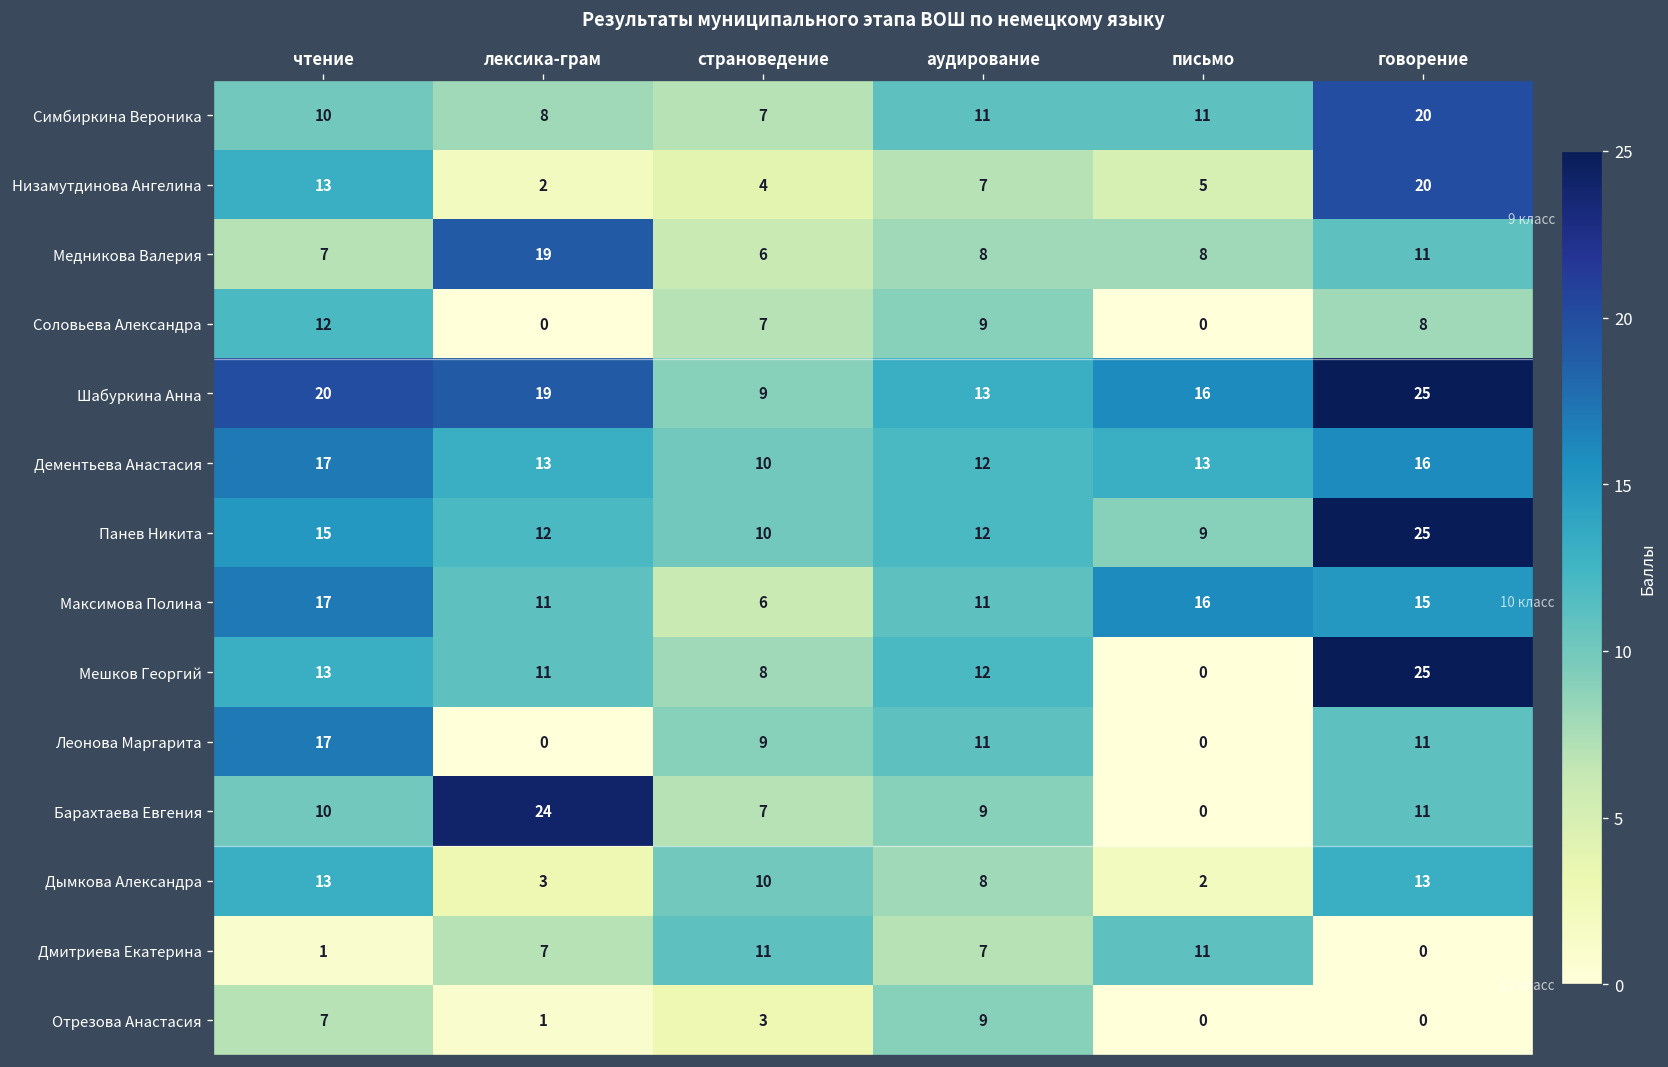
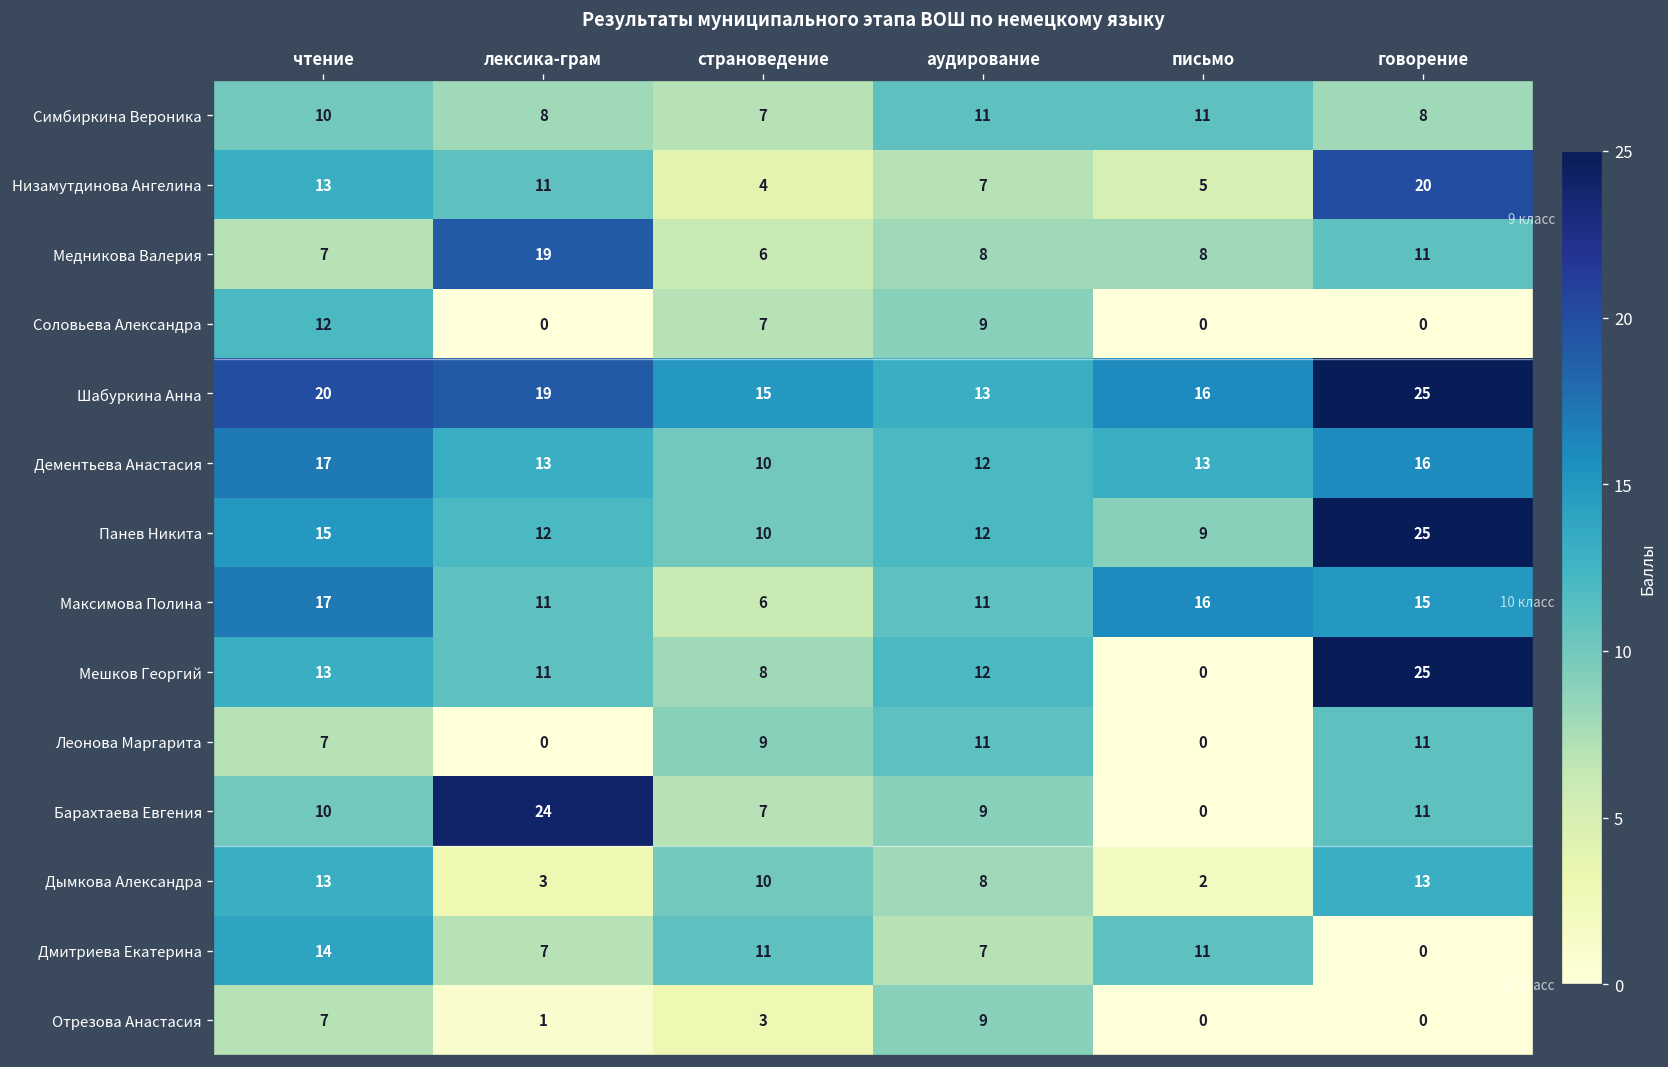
Симбиркина Вероника, говорение: 20 -> 8
Низамутдинова Ангелина, лексика-грам: 2 -> 11
Соловьева Александра, говорение: 8 -> 0
Шабуркина Анна, страноведение: 9 -> 15
Леонова Маргарита, чтение: 17 -> 7
Дмитриева Екатерина, чтение: 1 -> 14
